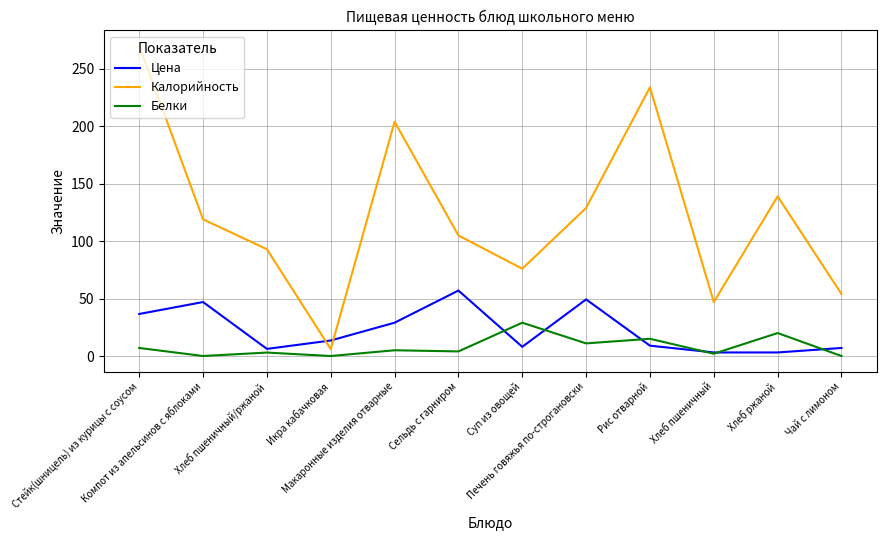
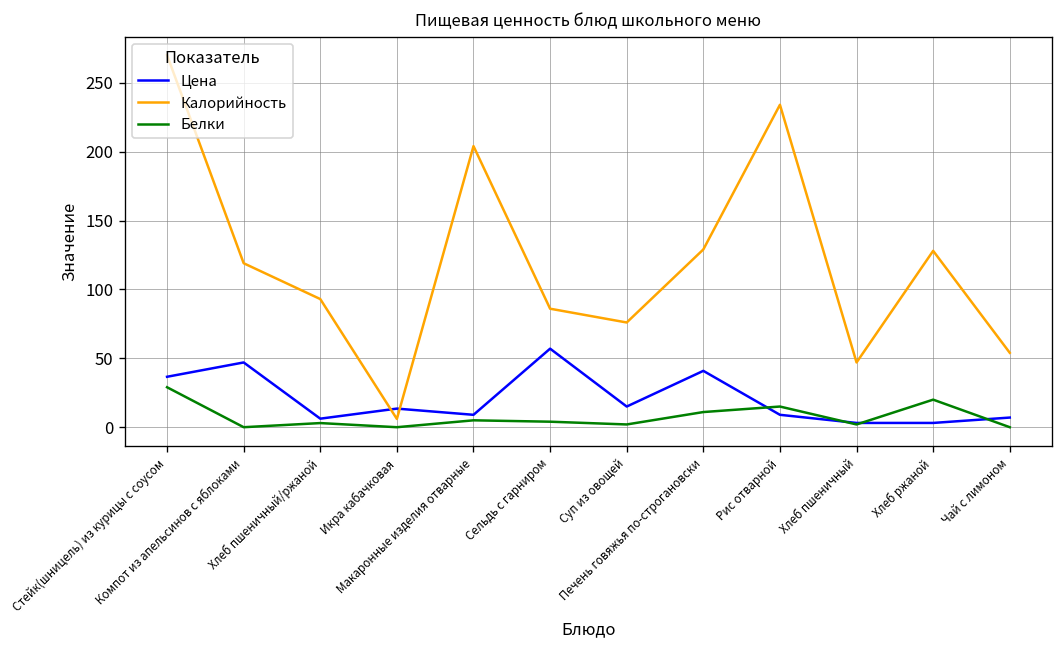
Белки, Стейк(шницель) из курицы с соусом: 7 -> 29
Цена, Макаронные изделия отварные: 29 -> 9
Калорийность, Сельдь с гарниром: 105 -> 86
Цена, Суп из овощей: 8 -> 15
Белки, Суп из овощей: 29 -> 2
Цена, Печень говяжья по-строгановски: 49 -> 41
Калорийность, Хлеб ржаной: 139 -> 128
